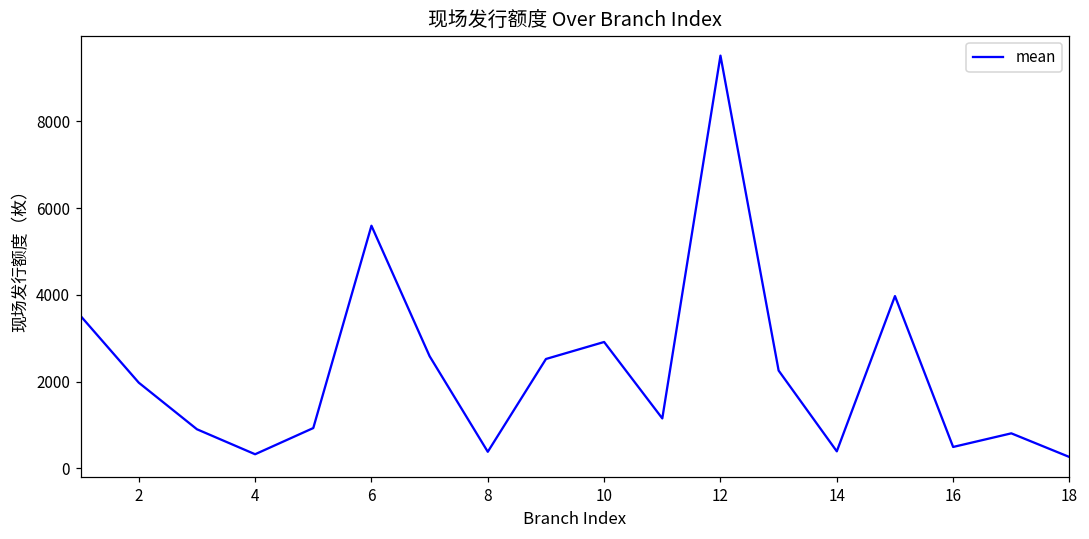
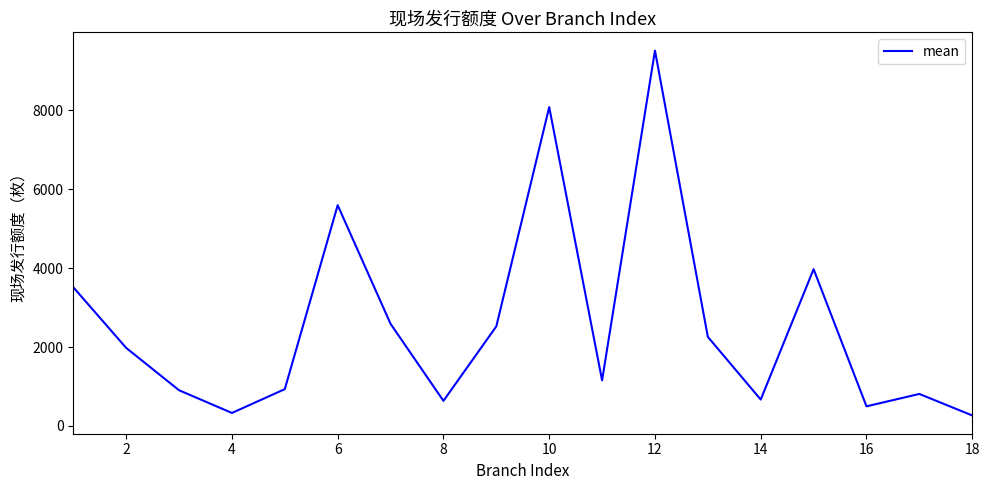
8: 400 -> 600
10: 2900 -> 8100
14: 400 -> 700
